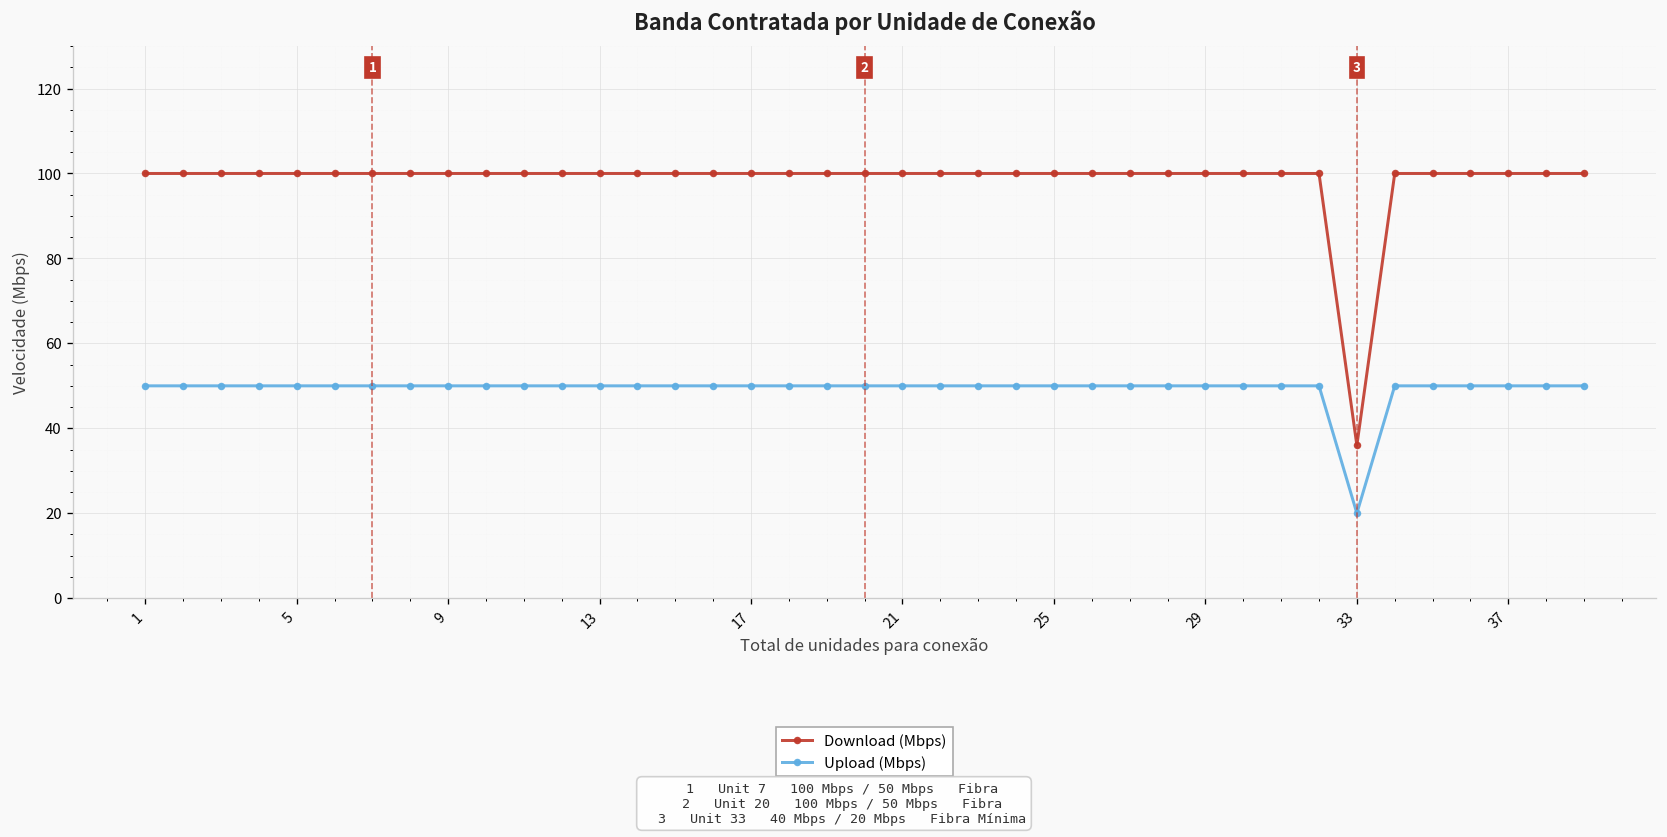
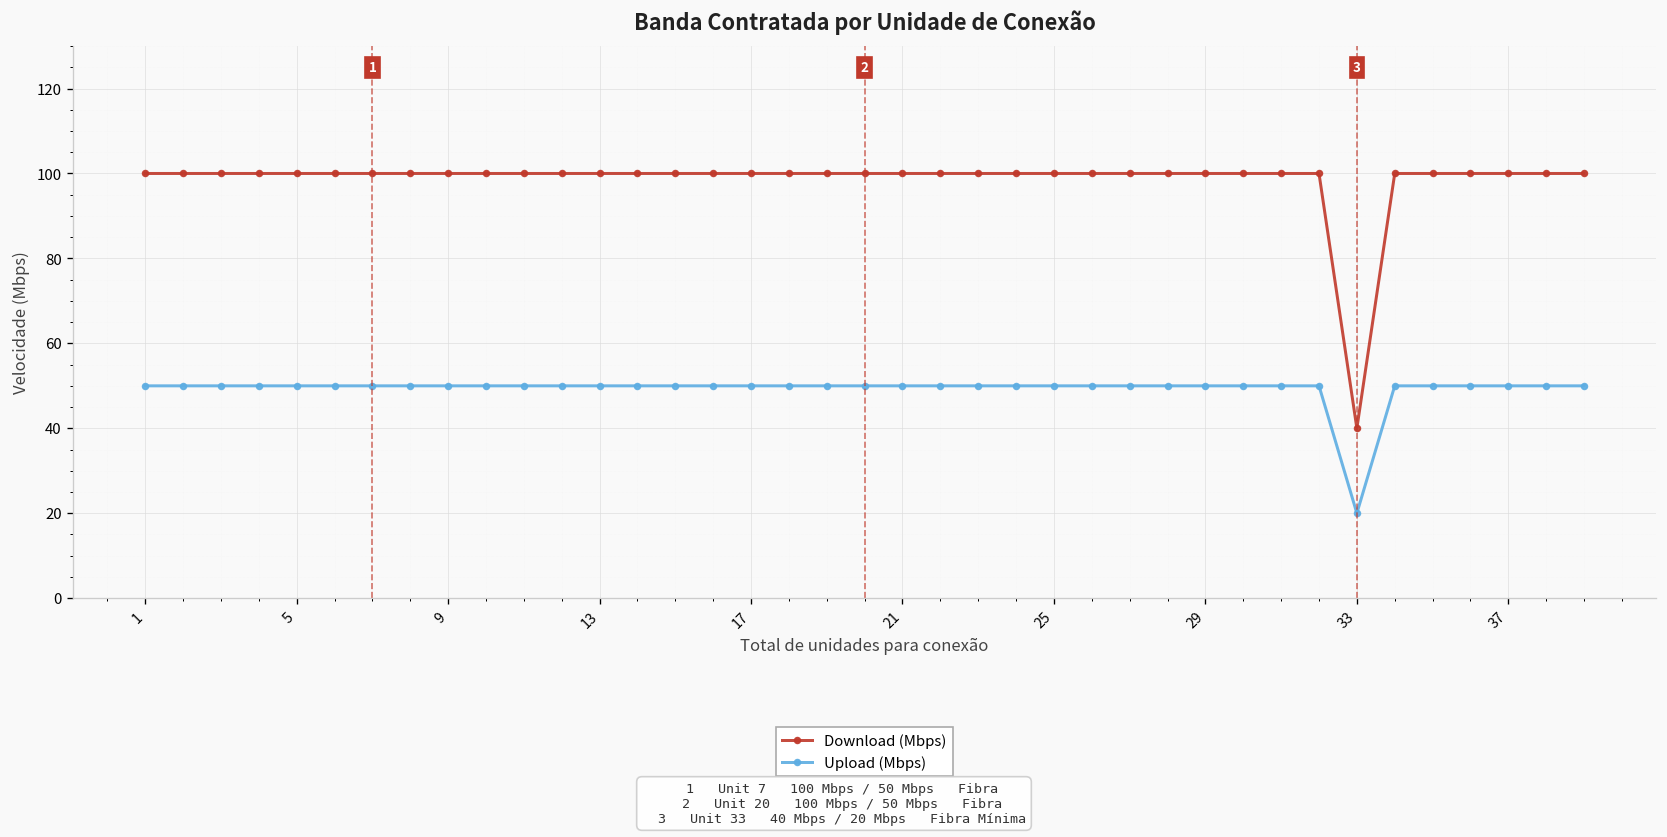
Download (Mbps), 33: 36 -> 40
